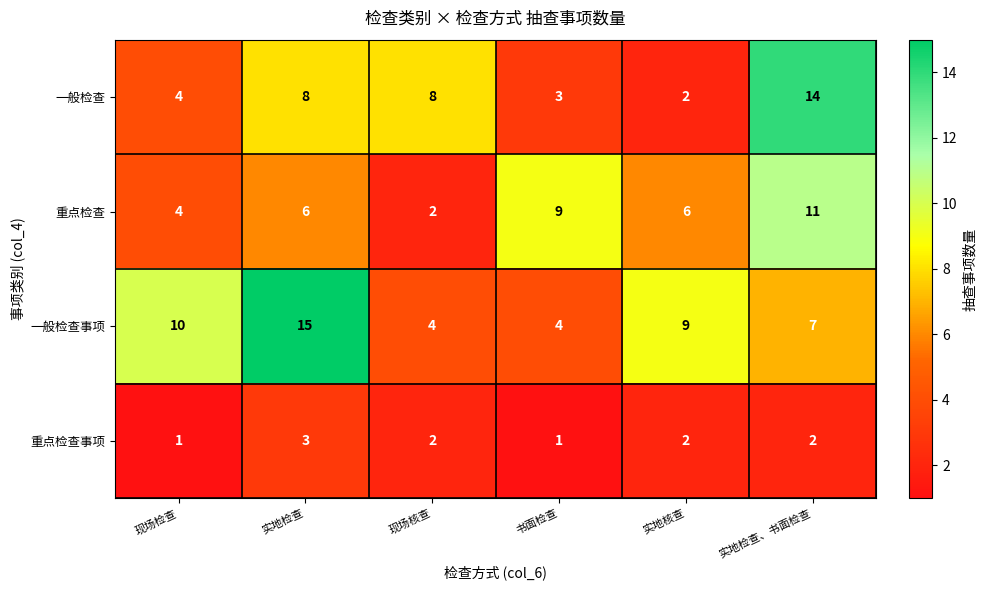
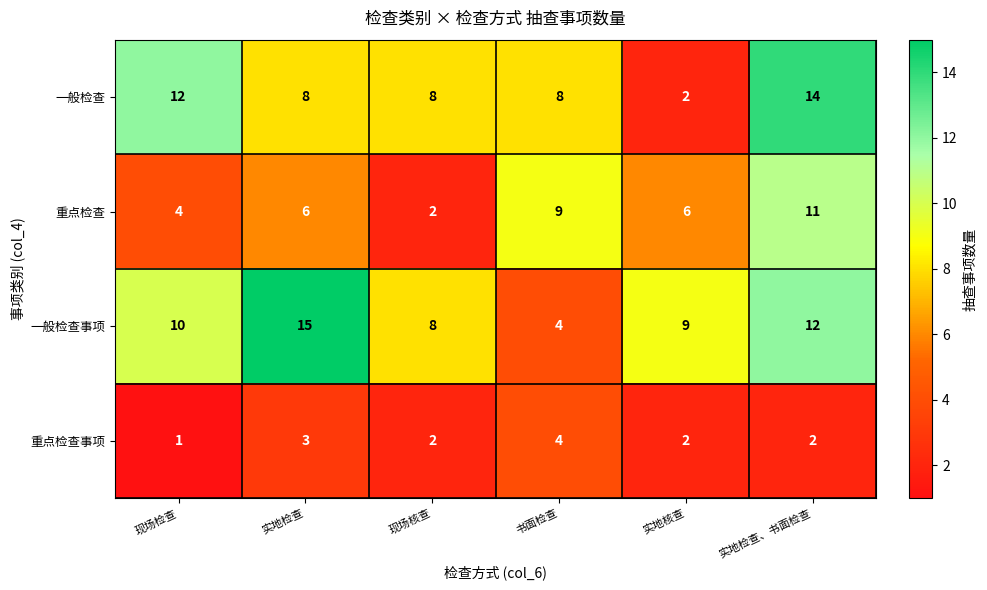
一般检查, 现场检查: 4 -> 12
一般检查, 书面检查: 3 -> 8
一般检查事项, 现场核查: 4 -> 8
一般检查事项, 实地检查、书面检查: 7 -> 12
重点检查事项, 书面检查: 1 -> 4
